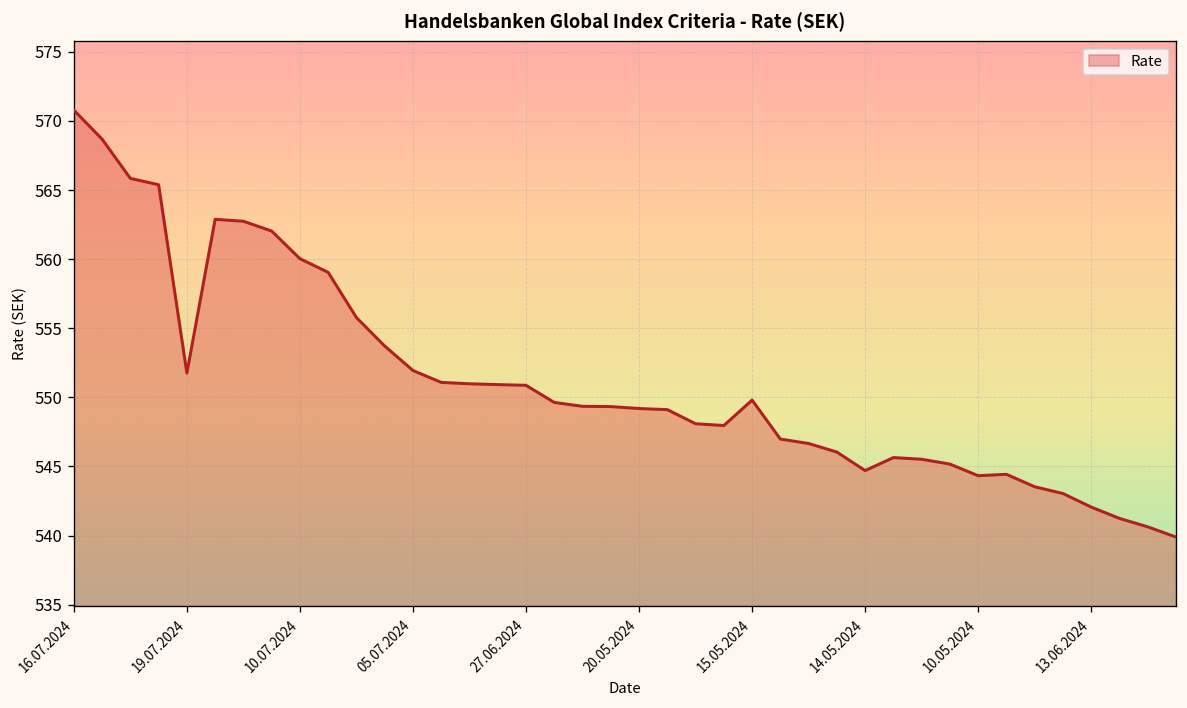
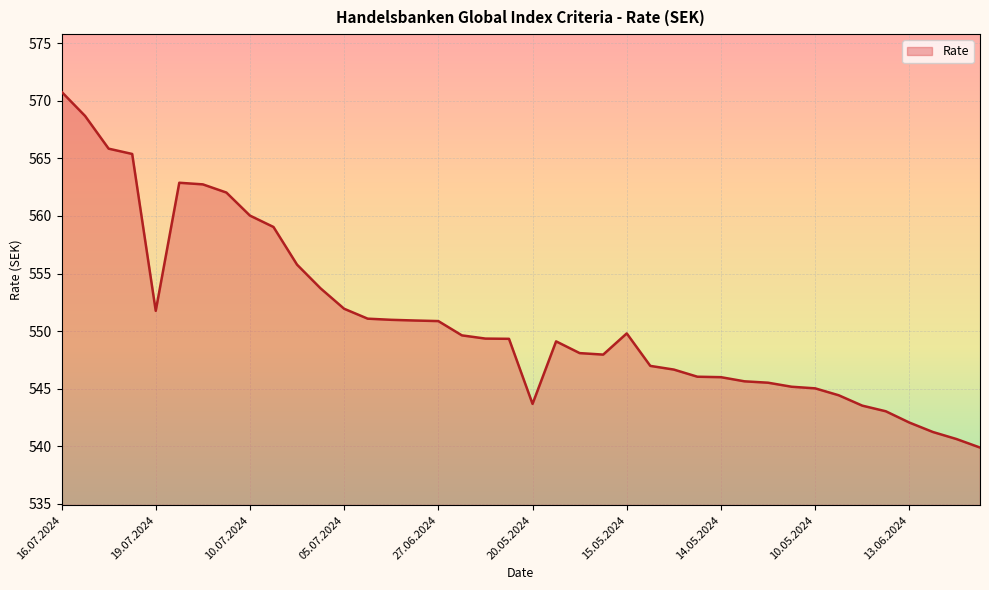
20.05.2024: 549.2 -> 543.7
14.05.2024: 544.7 -> 546.0
10.05.2024: 544.3 -> 545.0
